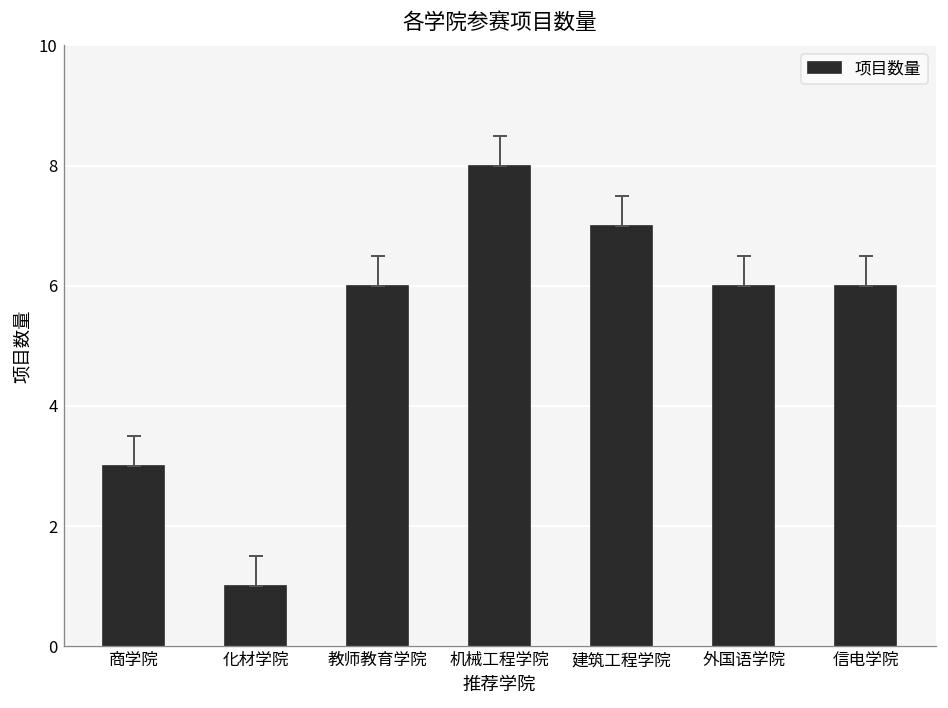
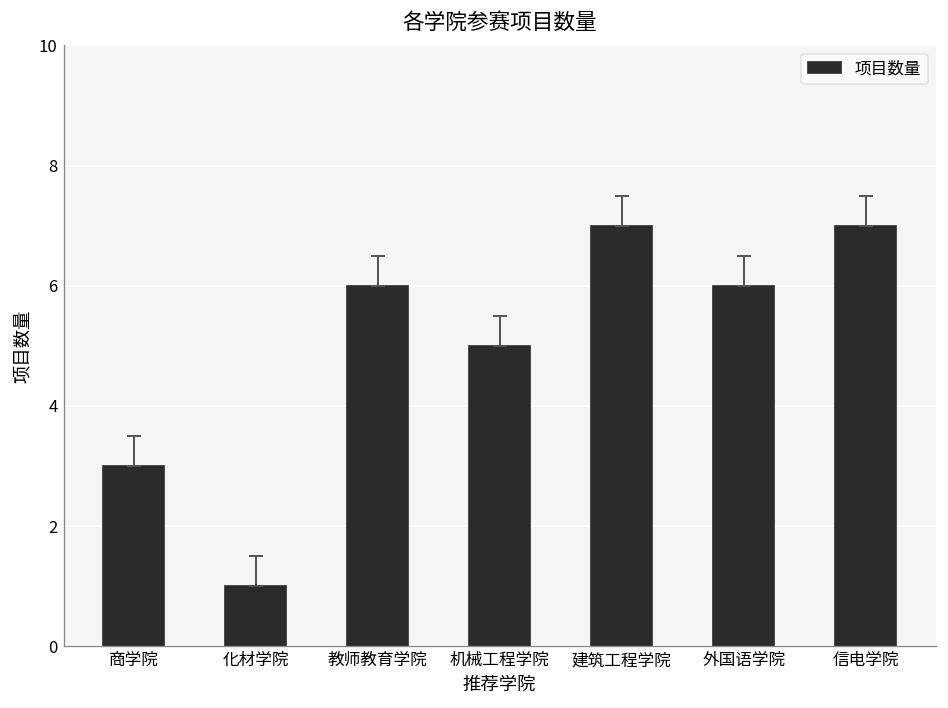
项目数量, 机械工程学院: 8 -> 5
项目数量, 信电学院: 6 -> 7
